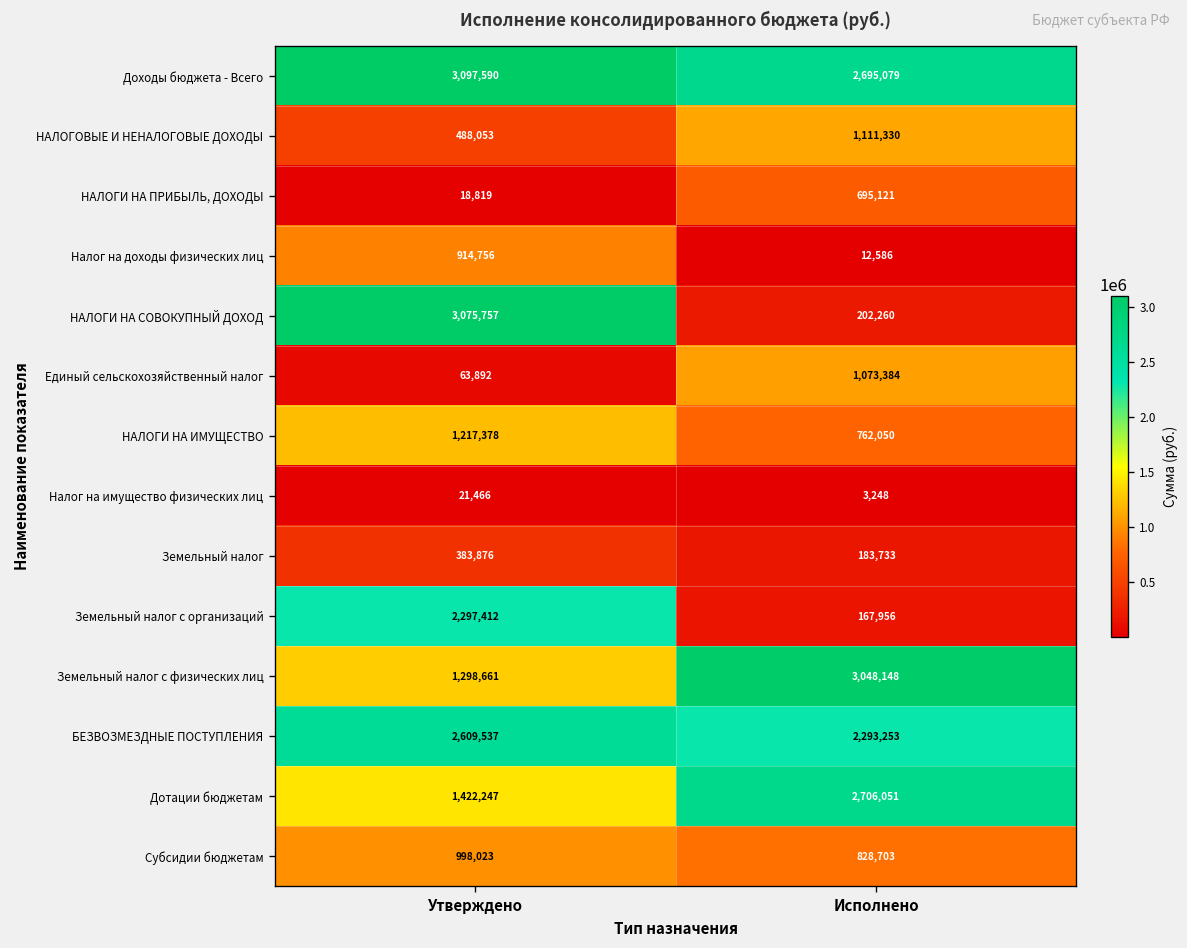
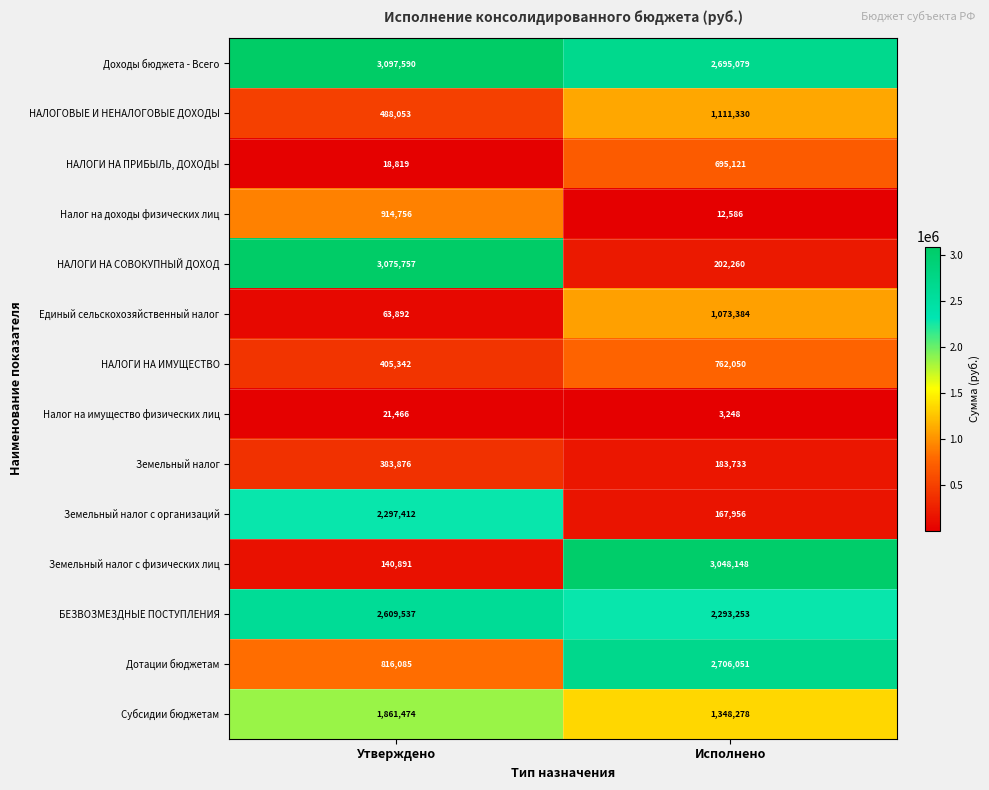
НАЛОГИ НА ИМУЩЕСТВО, Утверждено: 1,217,378 -> 405,342
Земельный налог с физических лиц, Утверждено: 1,298,661 -> 140,891
Дотации бюджетам, Утверждено: 1,422,247 -> 816,085
Субсидии бюджетам, Утверждено: 998,023 -> 1,861,474
Субсидии бюджетам, Исполнено: 828,703 -> 1,348,278
